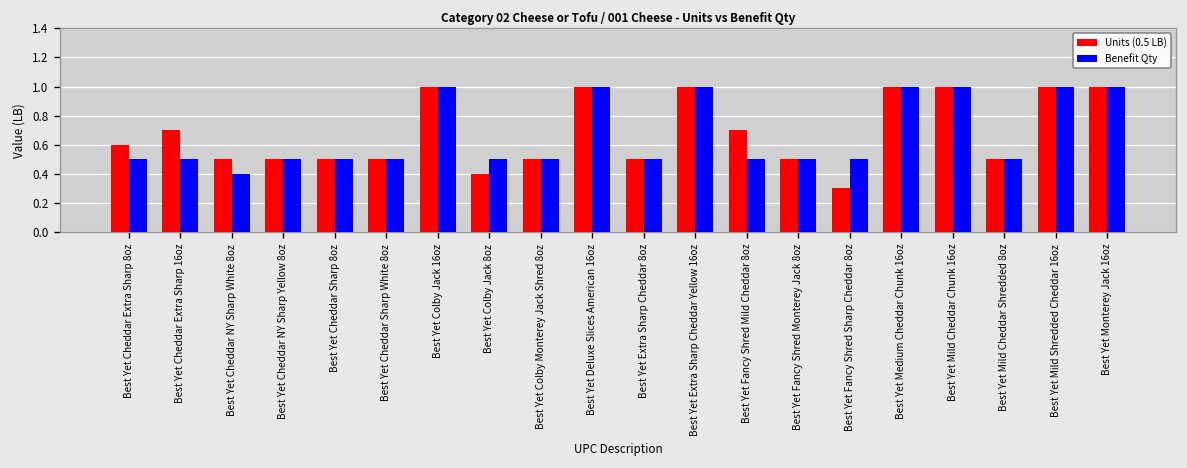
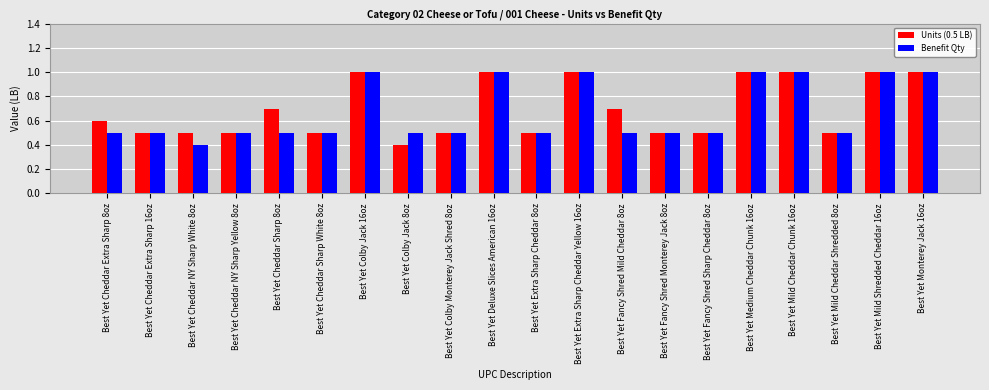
Units (0.5 LB), Best Yet Cheddar Extra Sharp 16oz: 0.7 -> 0.5
Units (0.5 LB), Best Yet Cheddar Sharp 8oz: 0.5 -> 0.7
Units (0.5 LB), Best Yet Fancy Shred Sharp Cheddar 8oz: 0.3 -> 0.5
